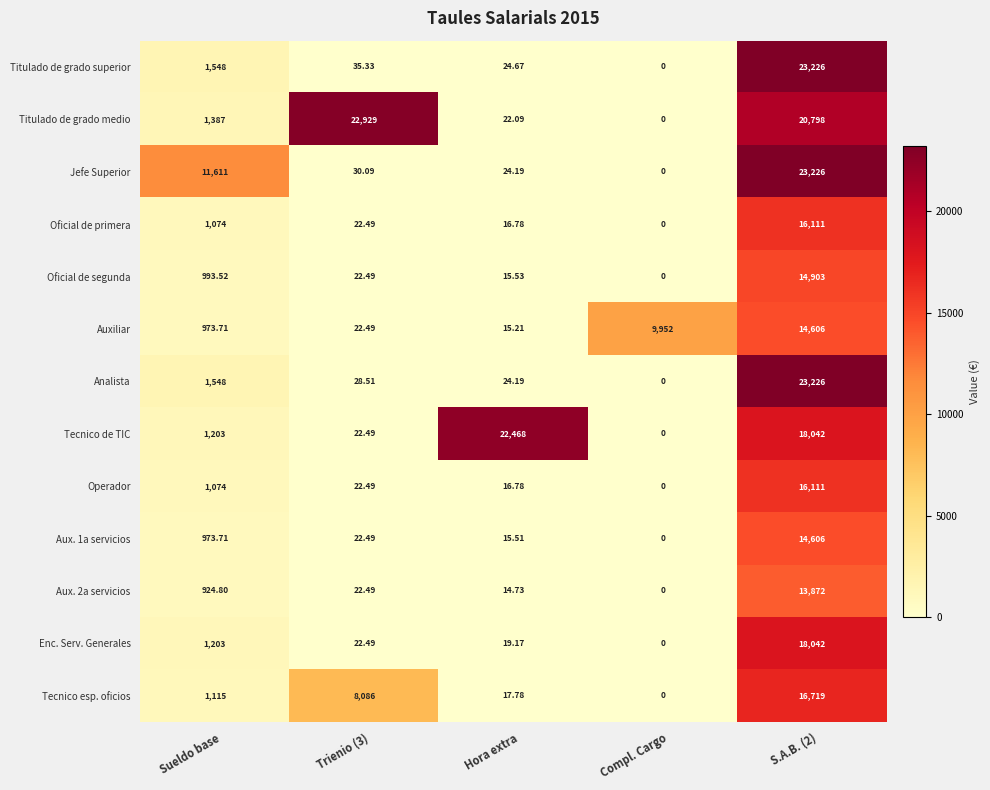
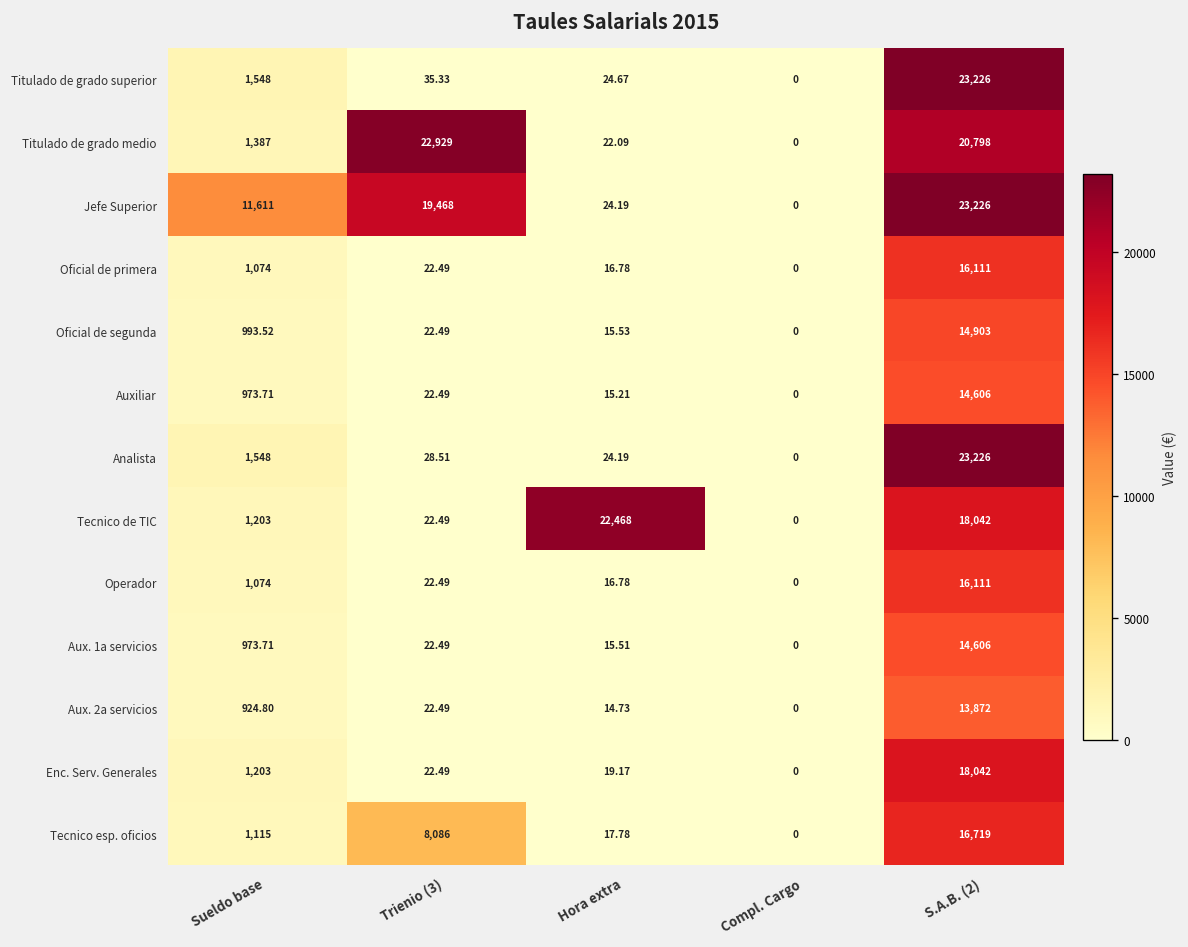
Jefe Superior, Trienio (3): 30.09 -> 19,468
Auxiliar, Compl. Cargo: 9,952 -> 0
